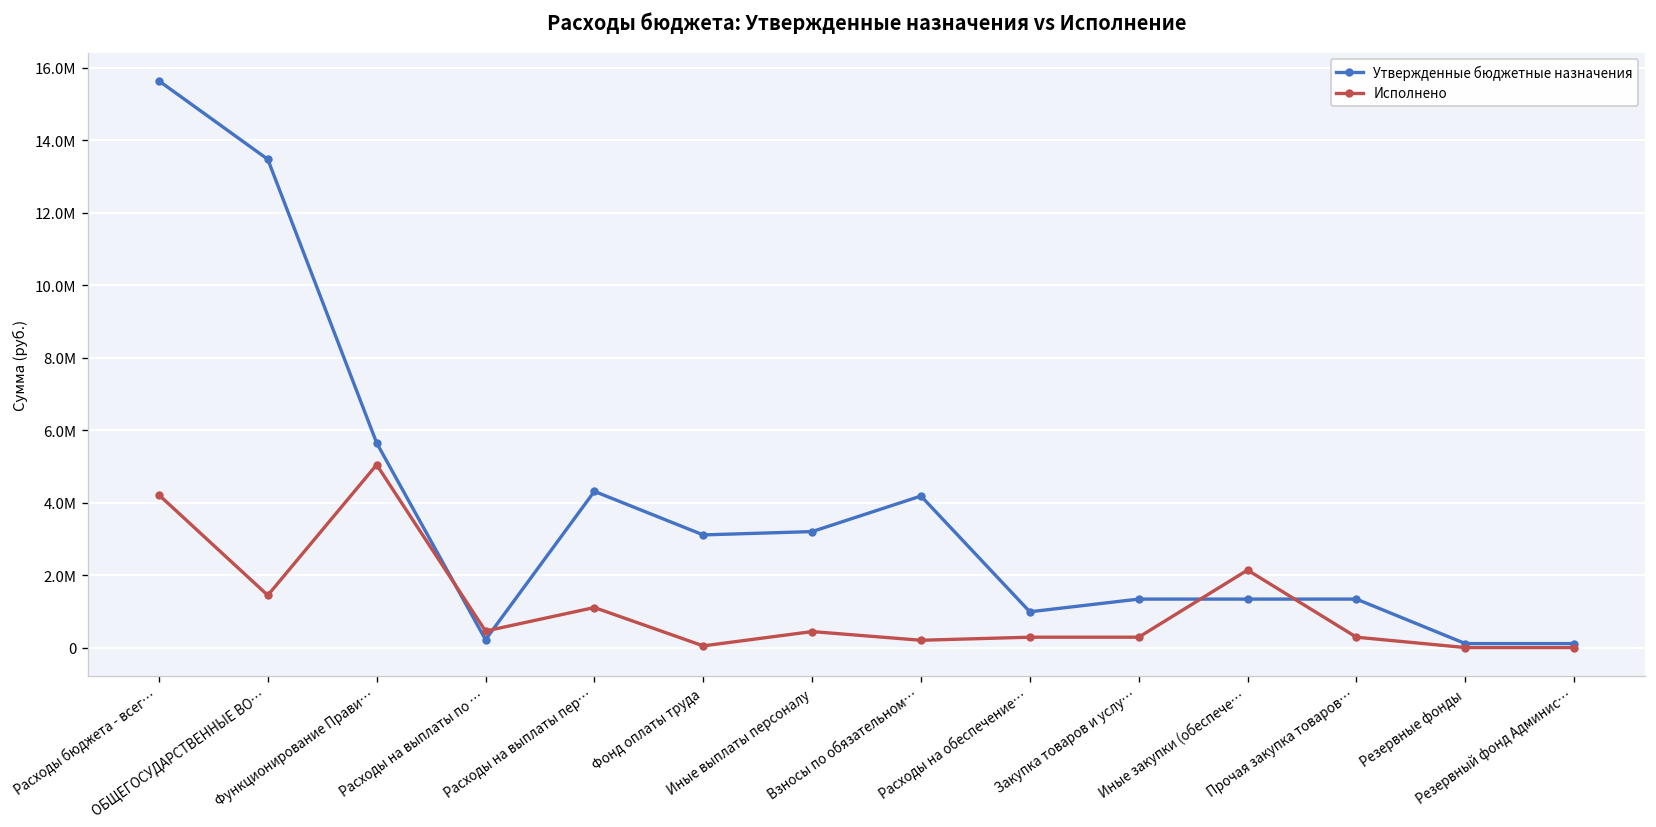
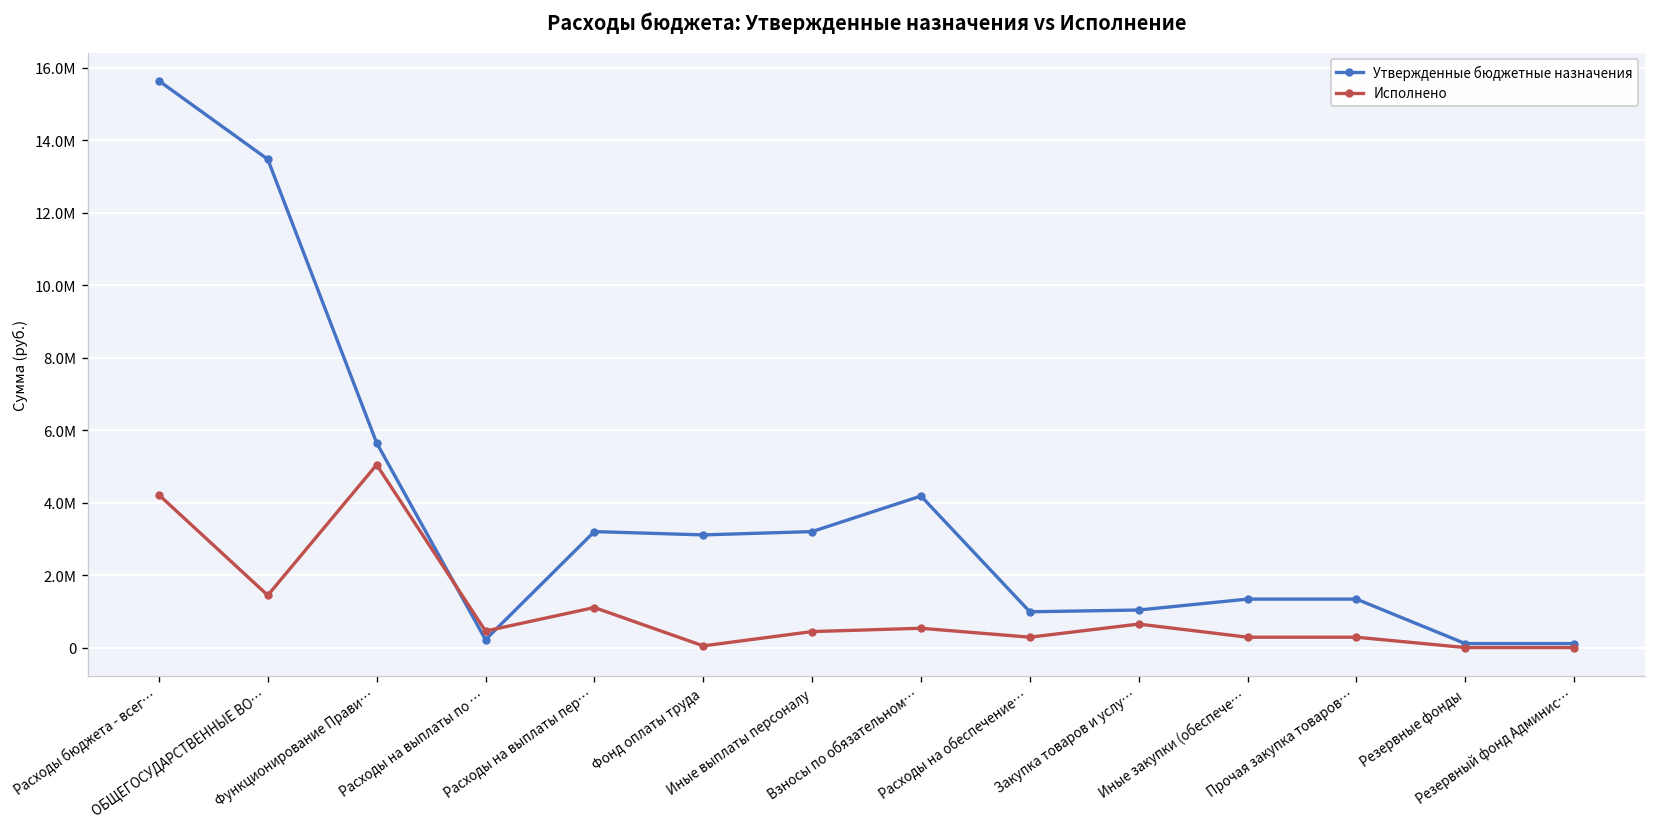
Утвержденные бюджетные назначения, Расходы на выплаты пер…: 4300000 -> 3200000
Исполнено, Взносы по обязательном…: 200000 -> 500000
Утвержденные бюджетные назначения, Закупка товаров и услу…: 1300000 -> 1000000
Исполнено, Закупка товаров и услу…: 300000 -> 600000
Исполнено, Иные закупки (обеспече…: 2100000 -> 300000
